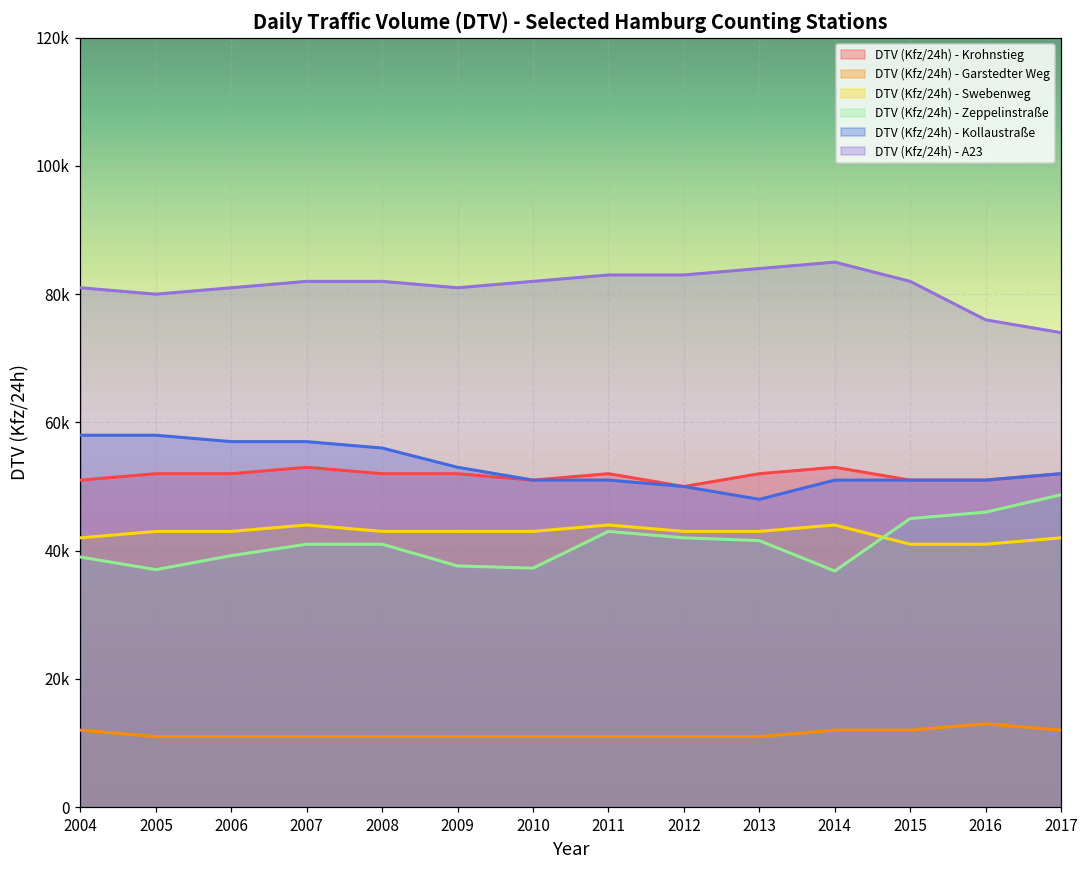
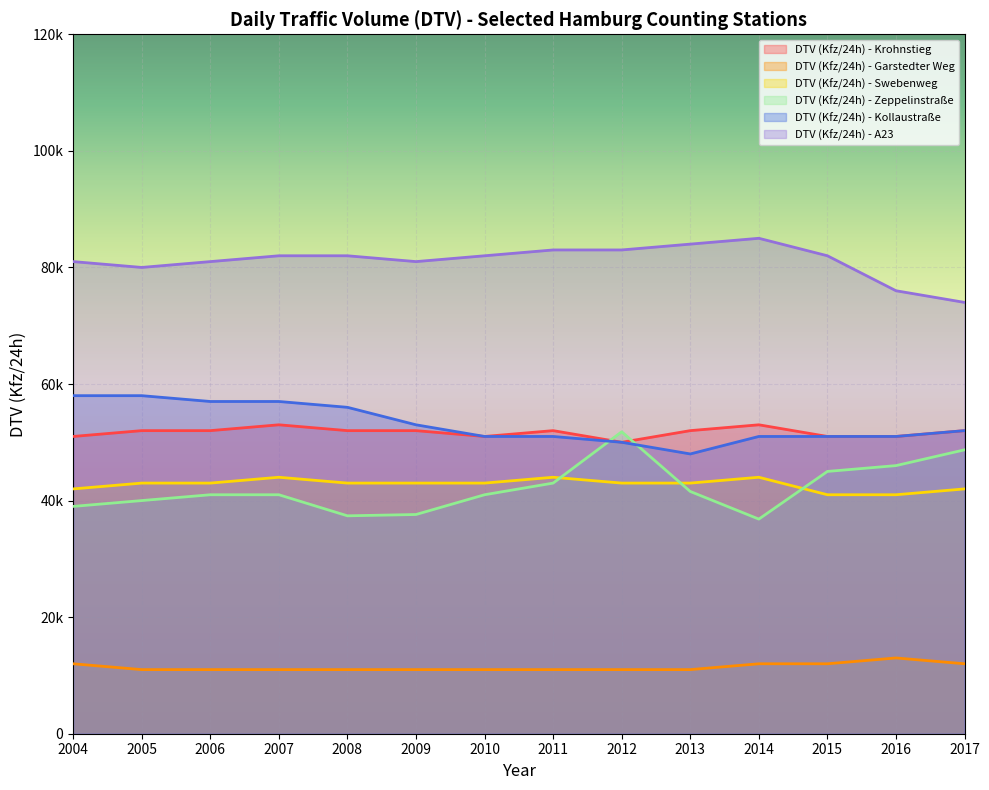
DTV (Kfz/24h) - Zeppelinstraße, 2005: 37000 -> 40000
DTV (Kfz/24h) - Zeppelinstraße, 2006: 39000 -> 41000
DTV (Kfz/24h) - Zeppelinstraße, 2008: 41000 -> 37000
DTV (Kfz/24h) - Zeppelinstraße, 2010: 37000 -> 41000
DTV (Kfz/24h) - Zeppelinstraße, 2012: 42000 -> 52000
